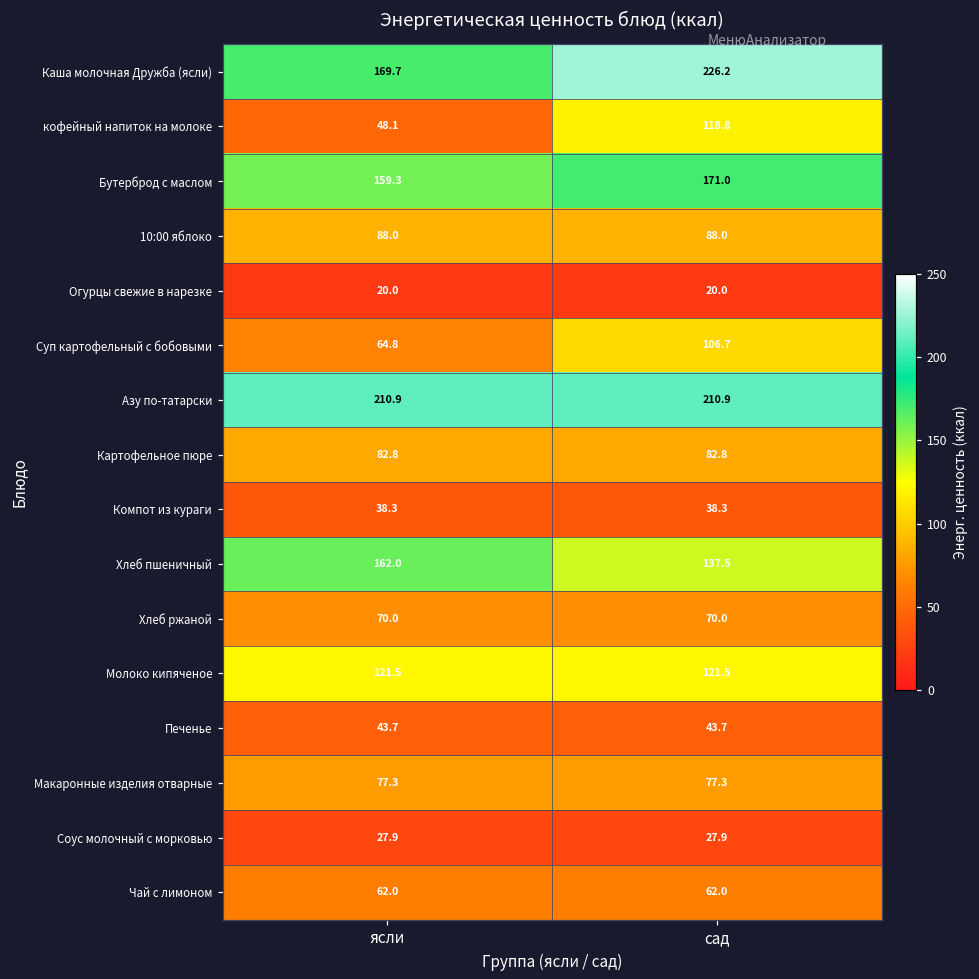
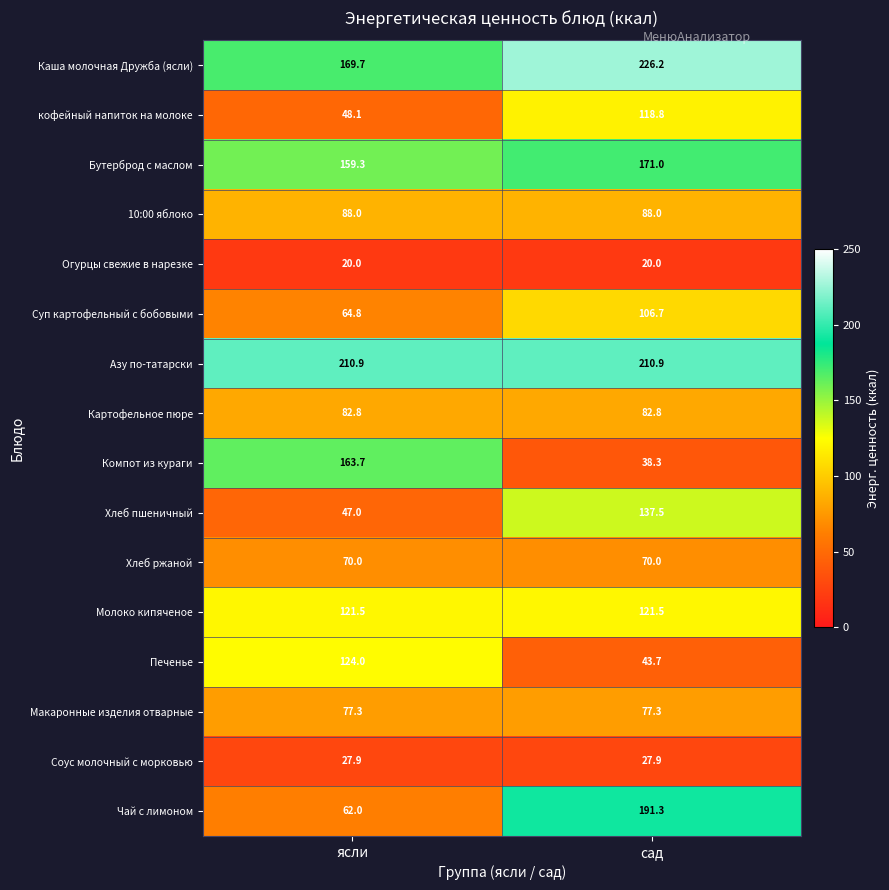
Компот из кураги, ясли: 38.3 -> 163.7
Хлеб пшеничный, ясли: 162.0 -> 47.0
Печенье, ясли: 43.7 -> 124.0
Чай с лимоном, сад: 62.0 -> 191.3
